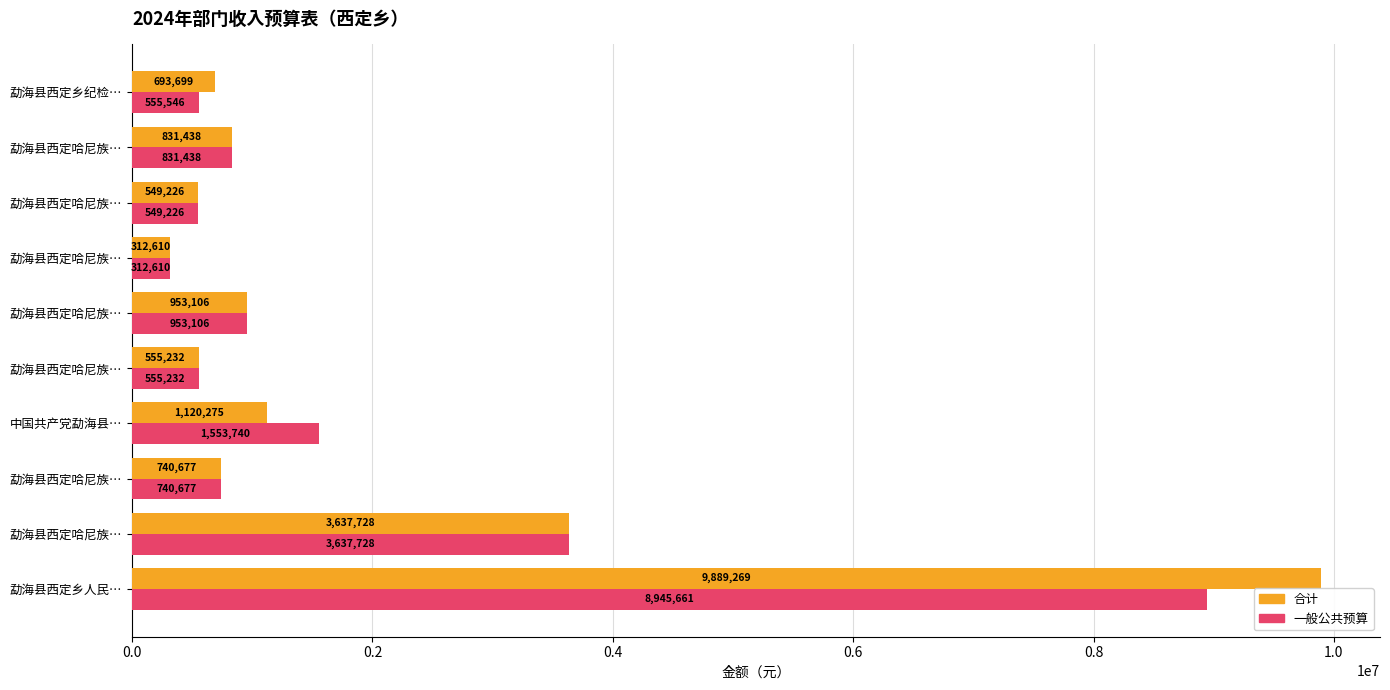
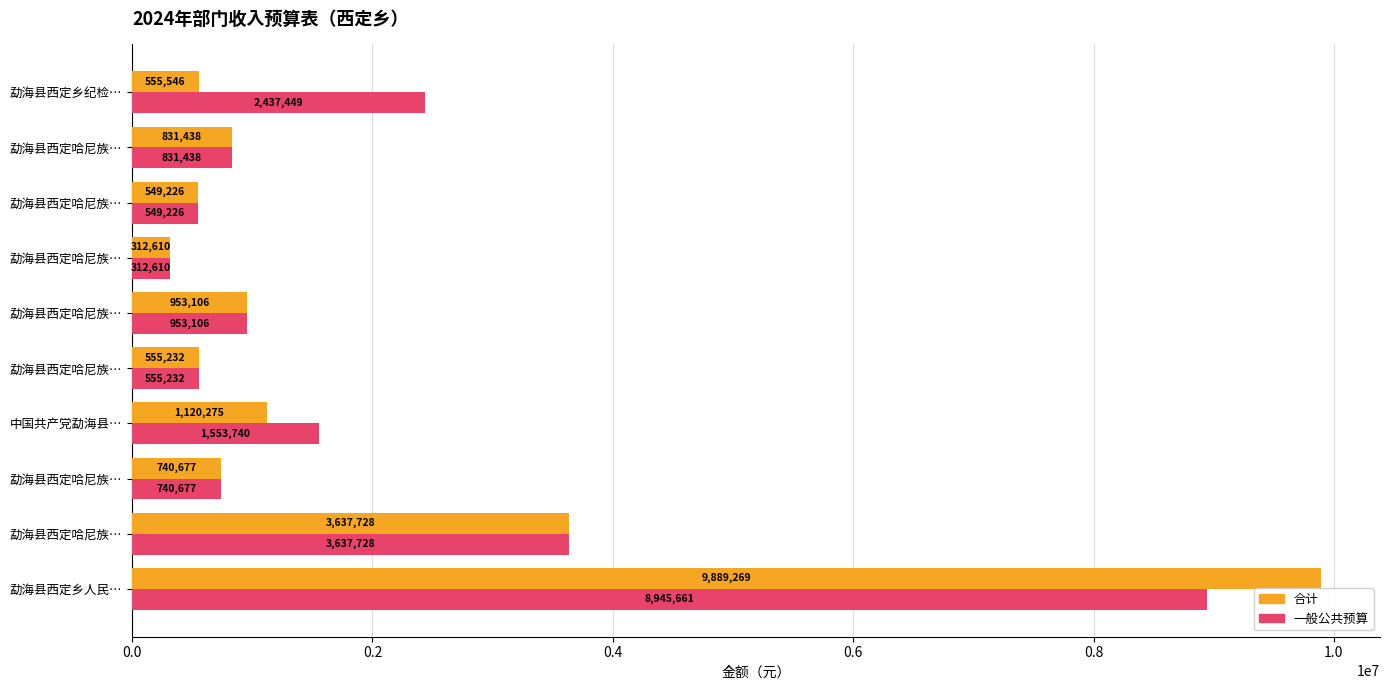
合计, 勐海县西定乡纪检…: 693,699 -> 555,546
一般公共预算, 勐海县西定乡纪检…: 555,546 -> 2,437,449
